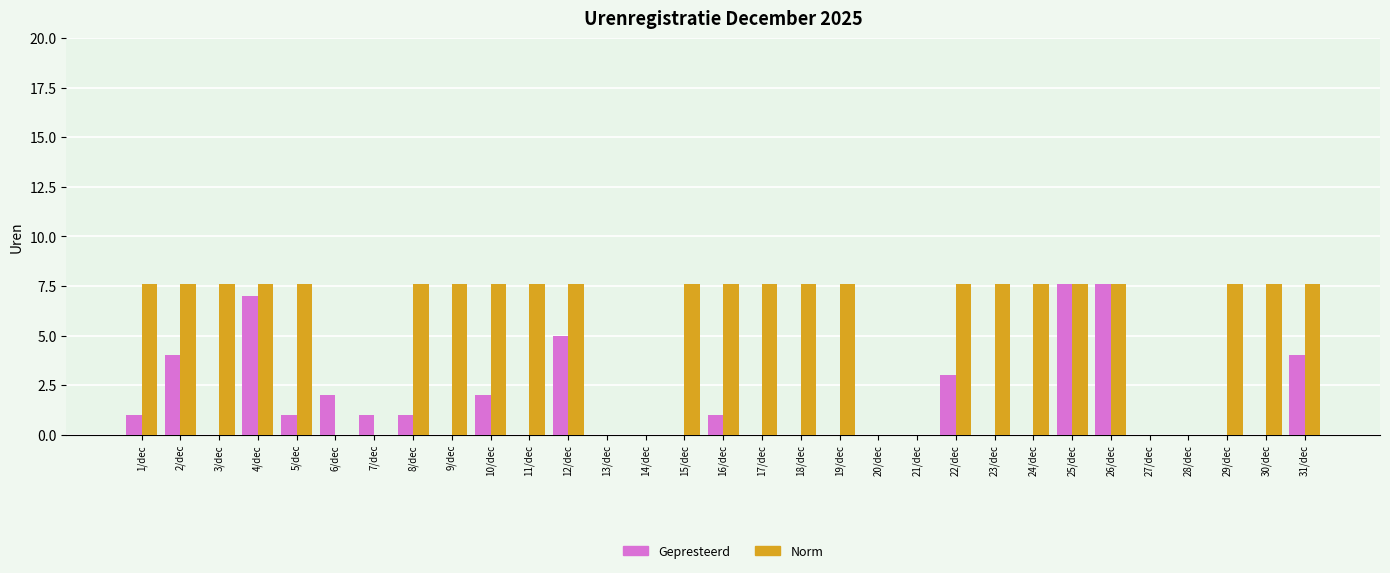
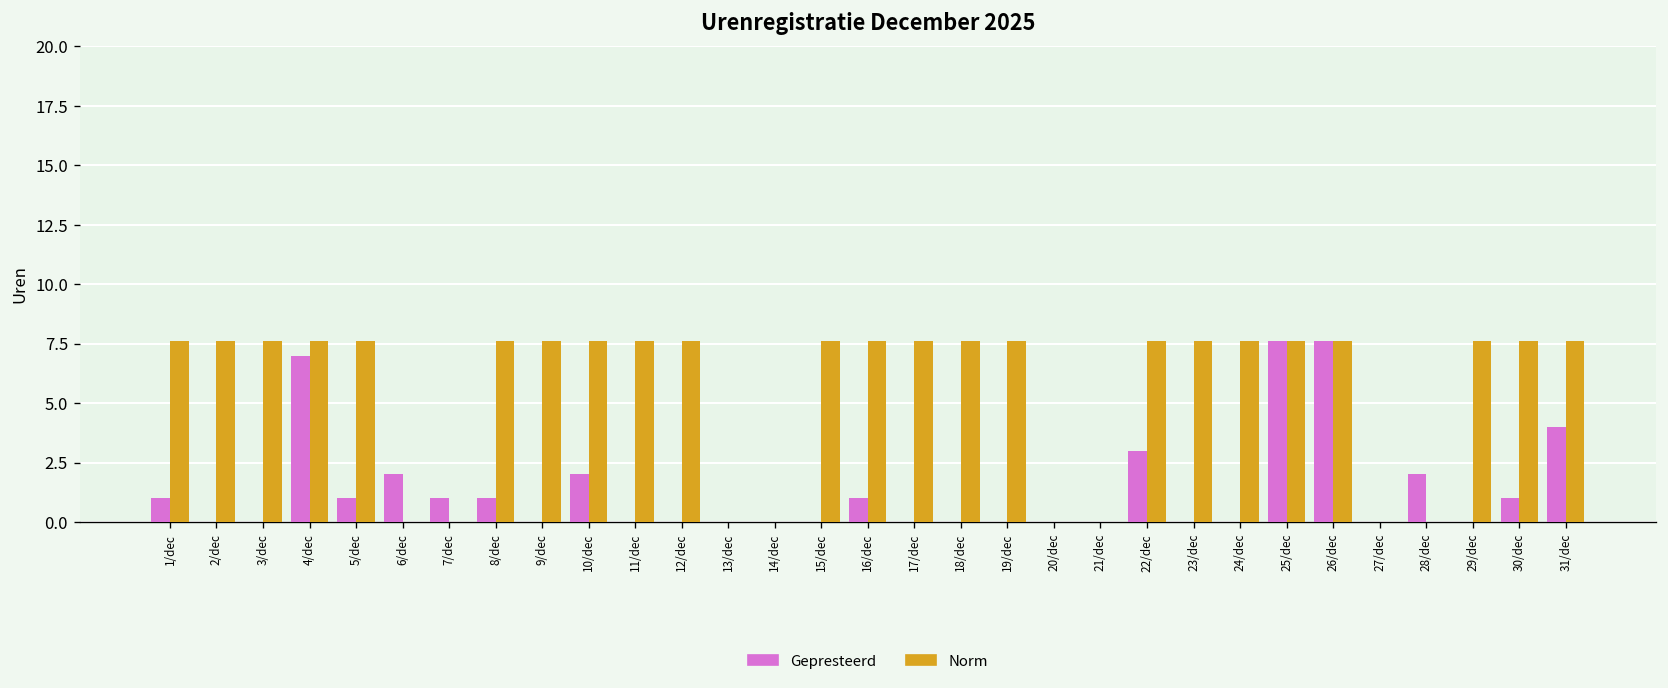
Gepresteerd, 2/dec: 4 -> 0
Gepresteerd, 12/dec: 5 -> 0
Gepresteerd, 28/dec: 0 -> 2
Gepresteerd, 30/dec: 0 -> 1
